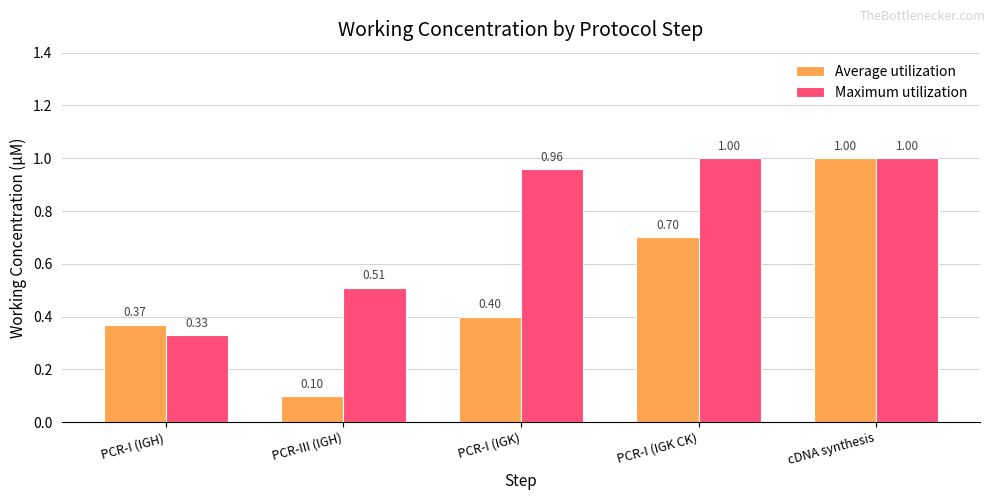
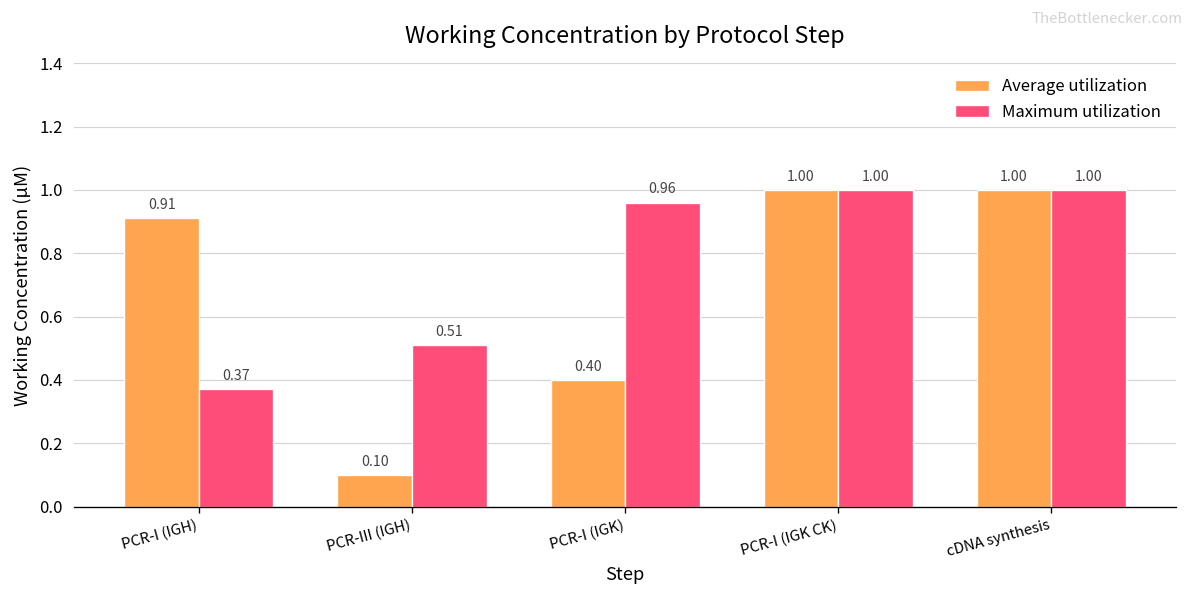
Average utilization, PCR-I (IGH): 0.37 -> 0.91
Maximum utilization, PCR-I (IGH): 0.33 -> 0.37
Average utilization, PCR-I (IGK CK): 0.70 -> 1.00
